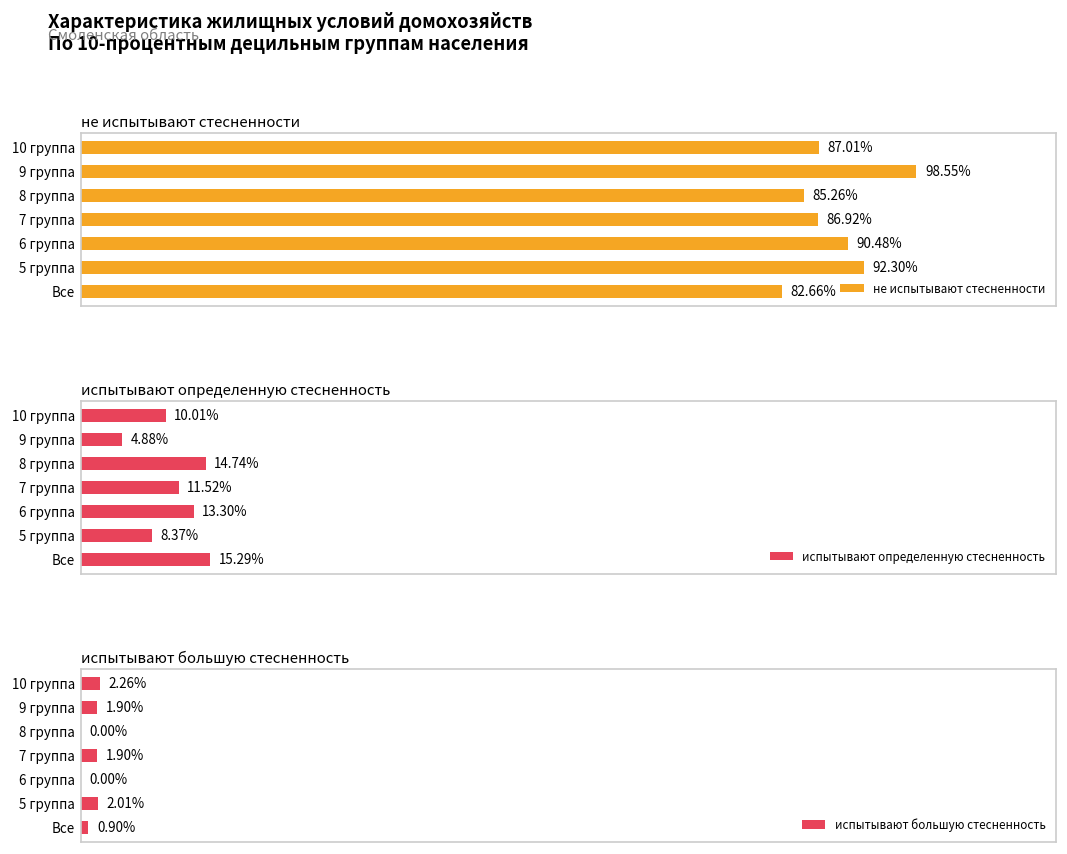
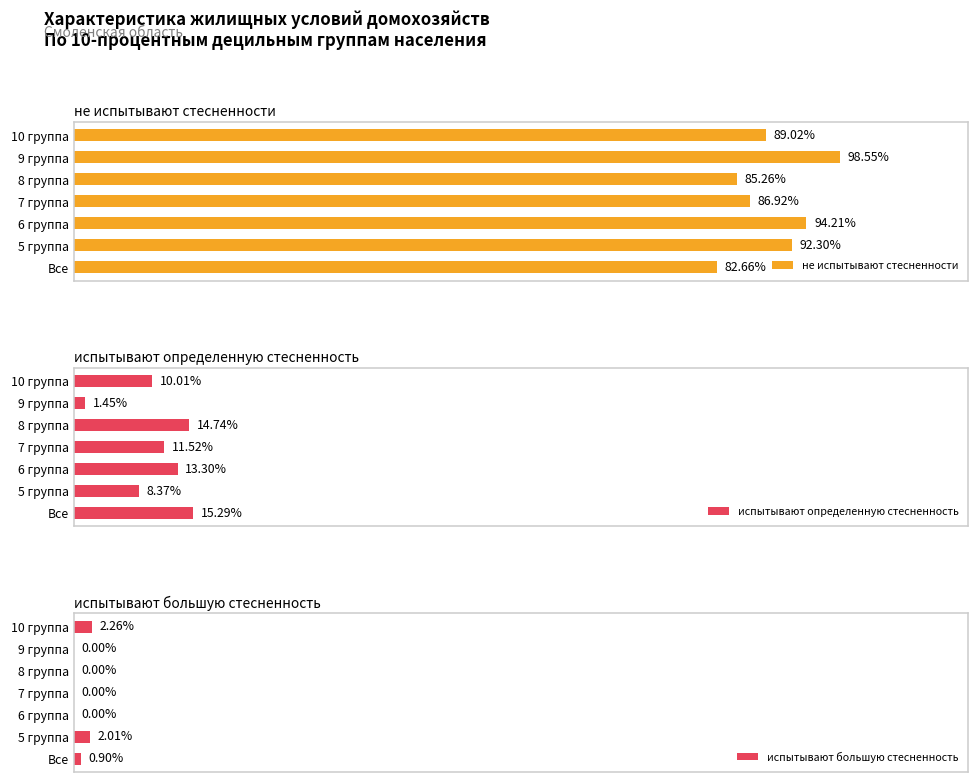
не испытывают стесненности, 10 группа: 87.01% -> 89.02%
не испытывают стесненности, 6 группа: 90.48% -> 94.21%
испытывают определенную стесненность, 9 группа: 4.88% -> 1.45%
испытывают большую стесненность, 9 группа: 1.90% -> 0.00%
испытывают большую стесненность, 7 группа: 1.90% -> 0.00%
